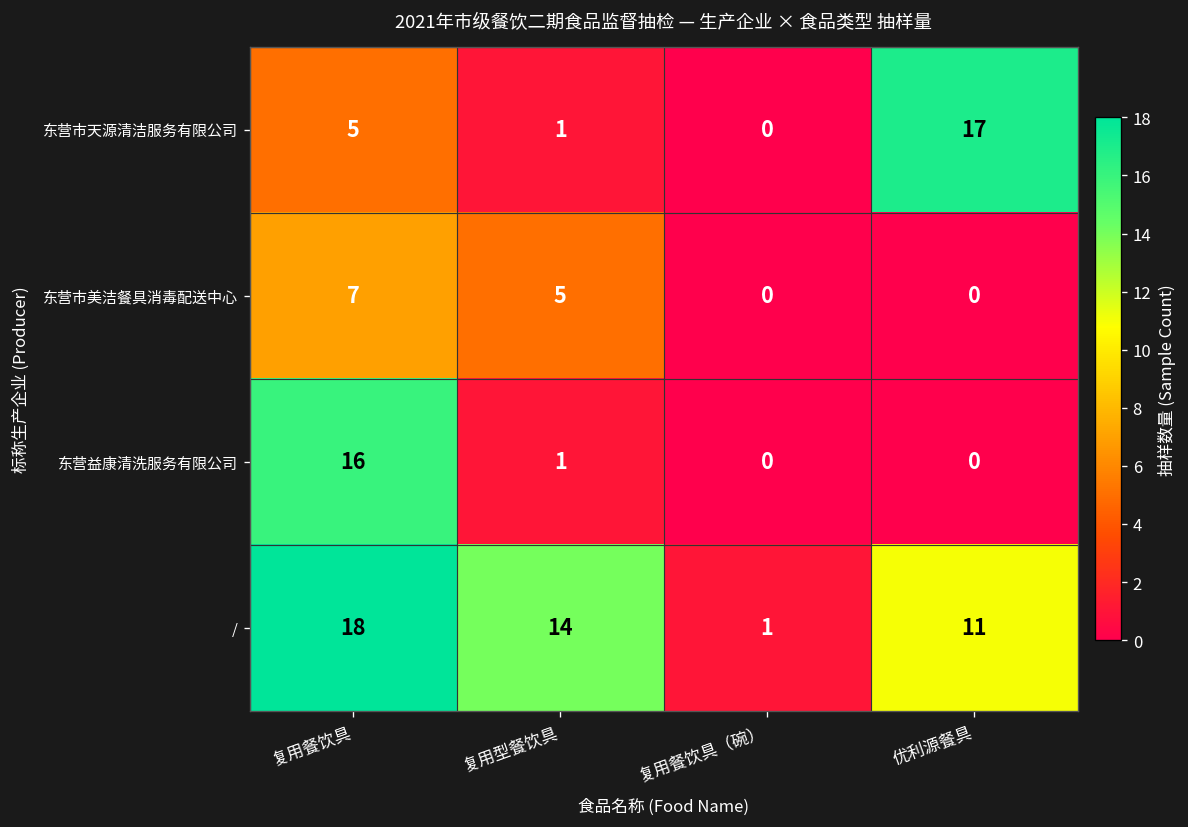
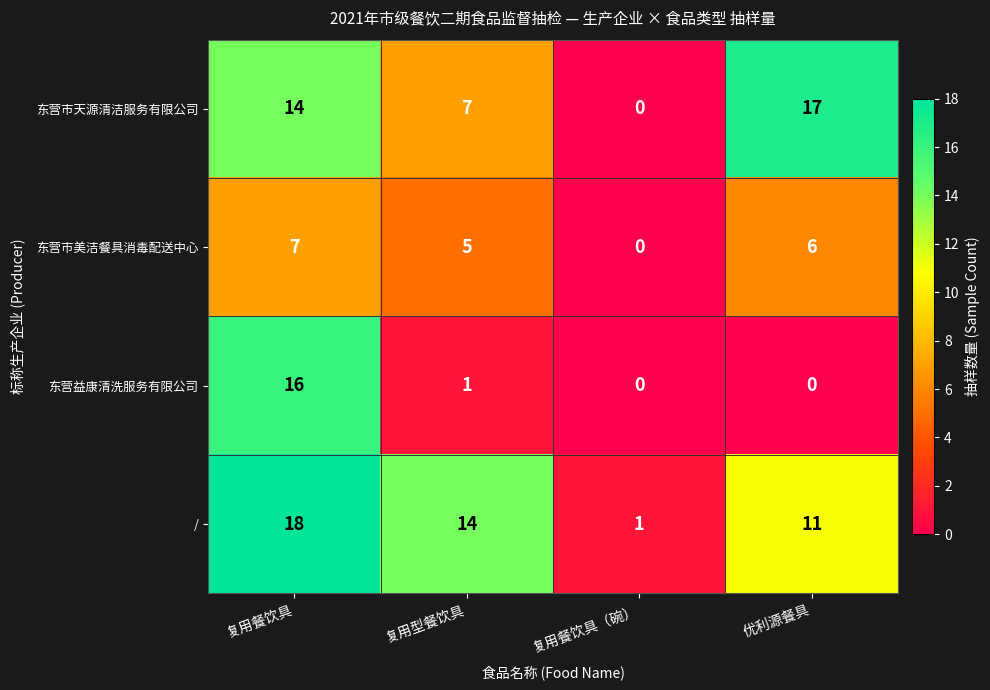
东营市天源清洁服务有限公司, 复用餐饮具: 5 -> 14
东营市天源清洁服务有限公司, 复用型餐饮具: 1 -> 7
东营市美洁餐具消毒配送中心, 优利源餐具: 0 -> 6
